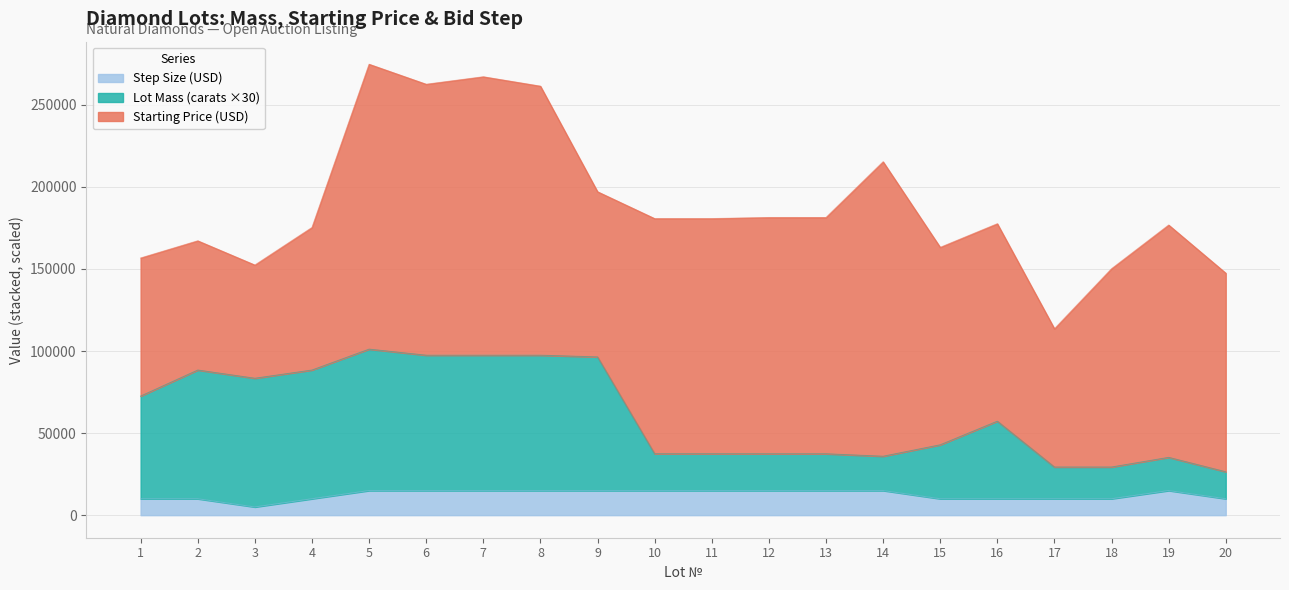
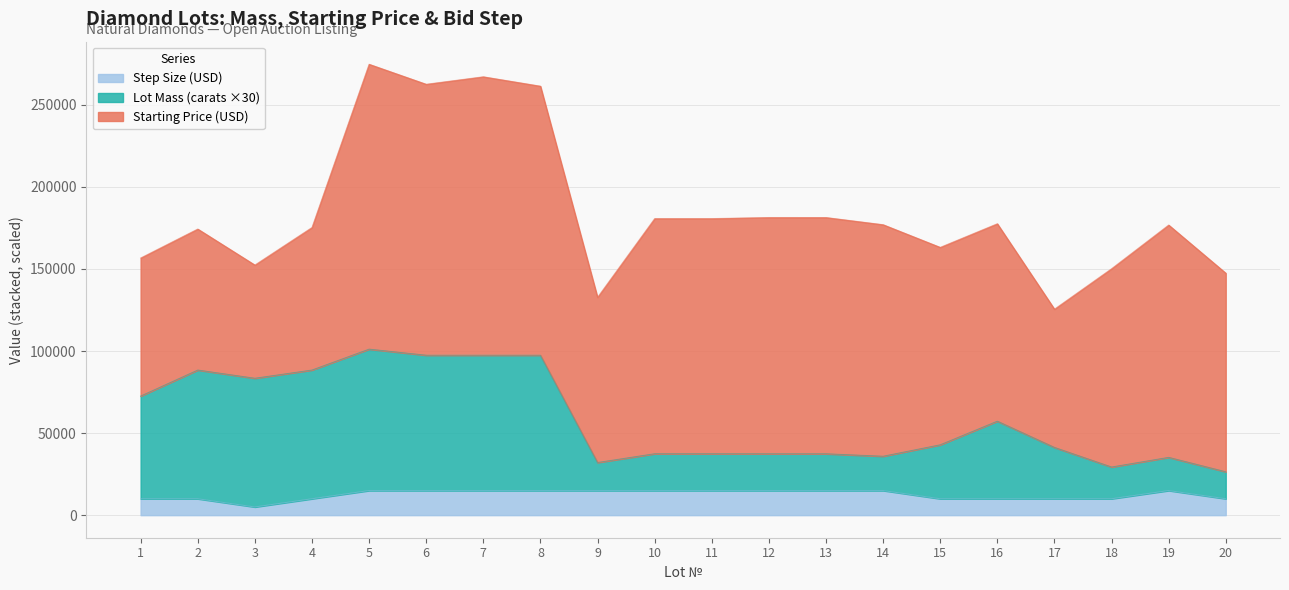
Starting Price (USD), 2: 79000 -> 86000
Lot Mass (carats ×30), 9: 81000 -> 17000
Starting Price (USD), 14: 179000 -> 141000
Lot Mass (carats ×30), 17: 19000 -> 31000
